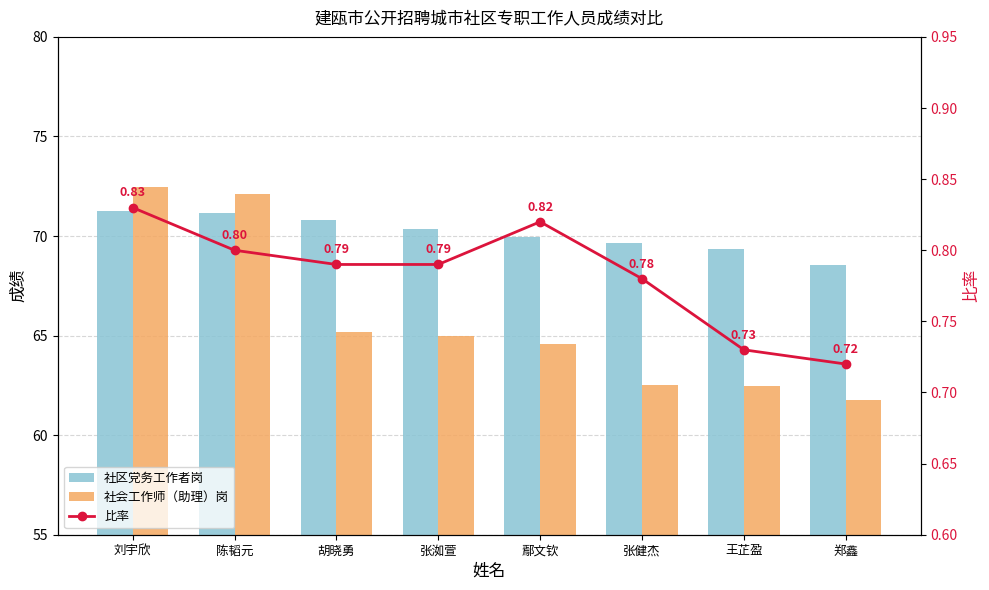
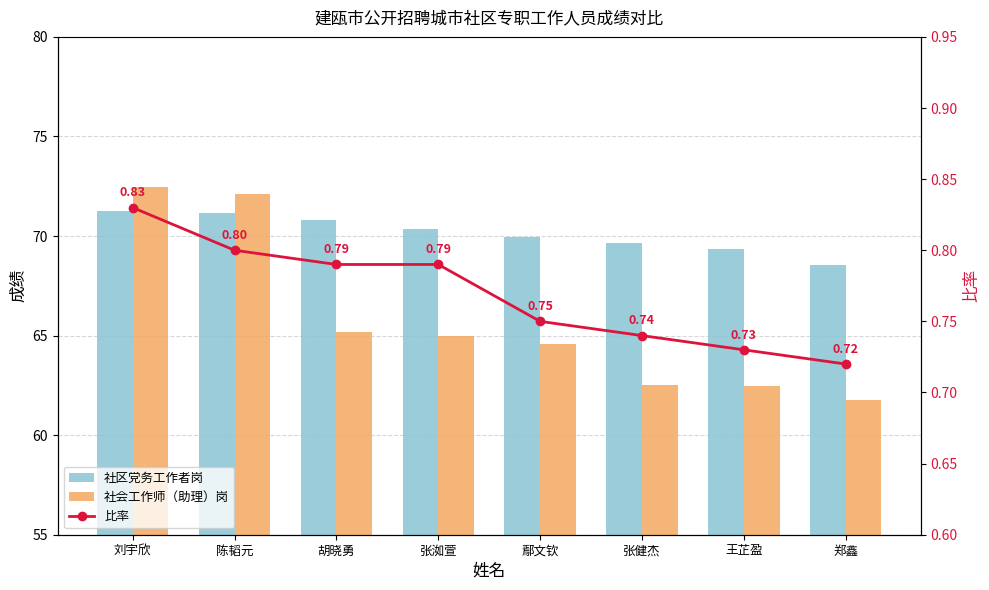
比率, 鄢文钦: 0.82 -> 0.75
比率, 张健杰: 0.78 -> 0.74
